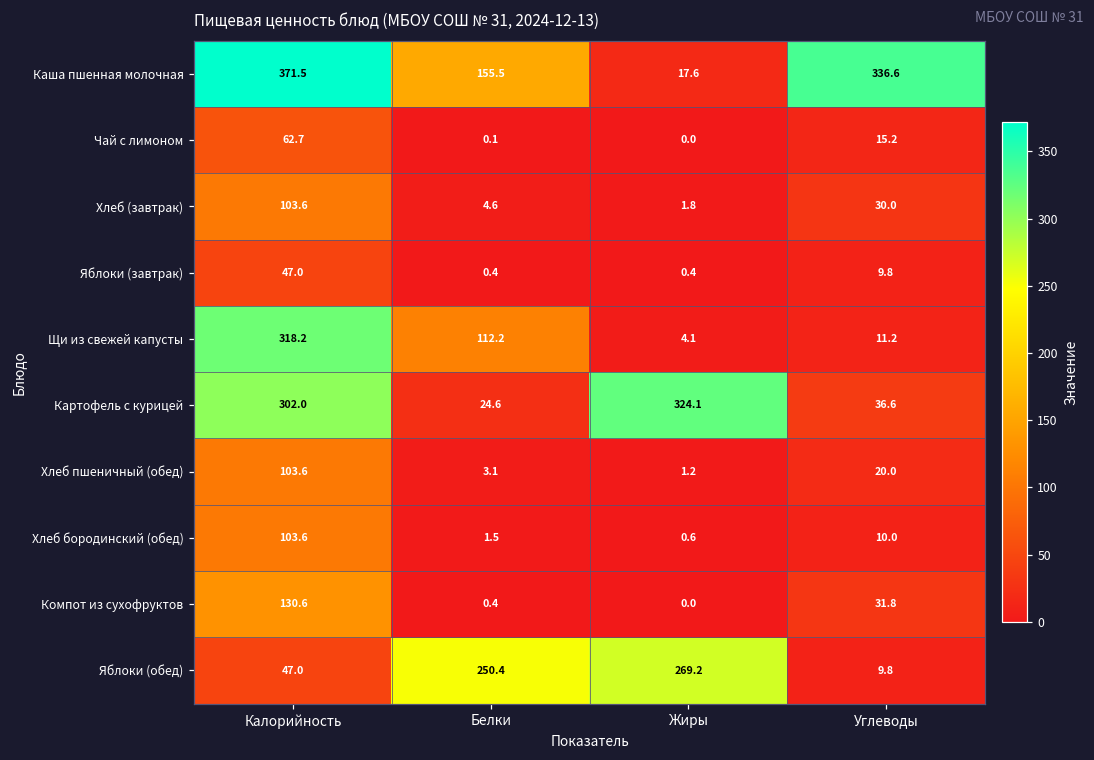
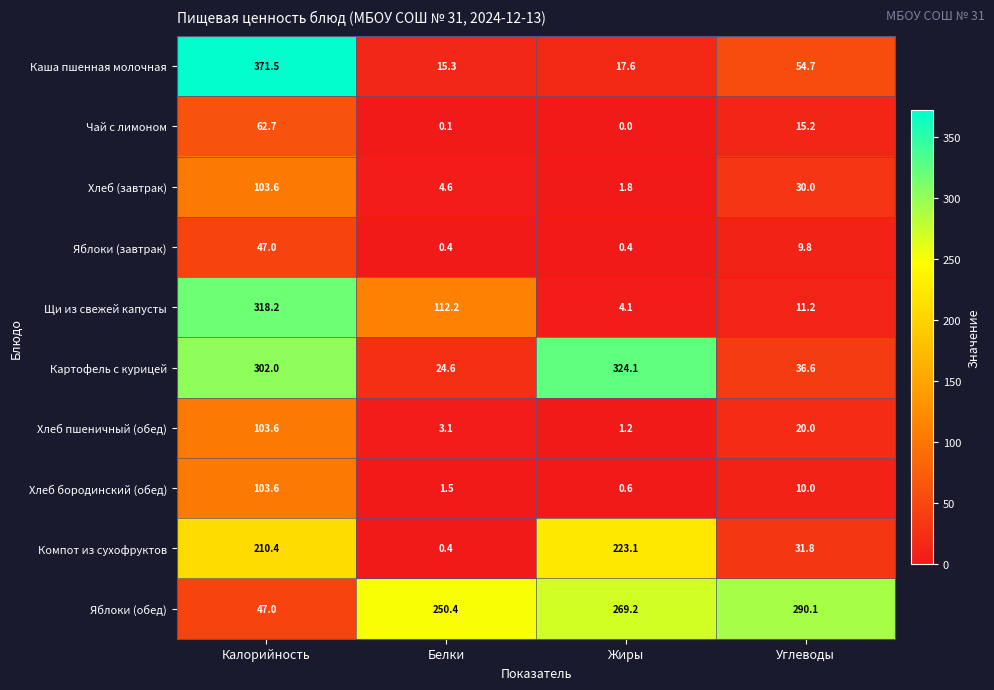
Каша пшенная молочная, Белки: 155.5 -> 15.3
Каша пшенная молочная, Углеводы: 336.6 -> 54.7
Компот из сухофруктов, Калорийность: 130.6 -> 210.4
Компот из сухофруктов, Жиры: 0.0 -> 223.1
Яблоки (обед), Углеводы: 9.8 -> 290.1
